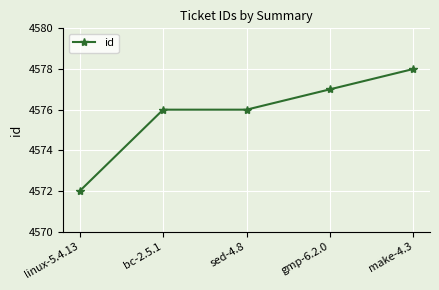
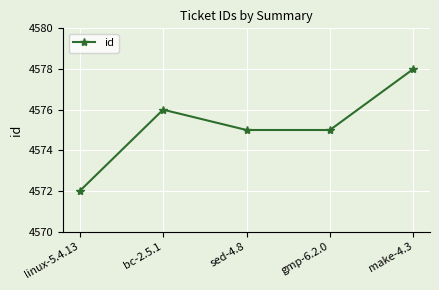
sed-4.8: 4576 -> 4575
gmp-6.2.0: 4577 -> 4575
